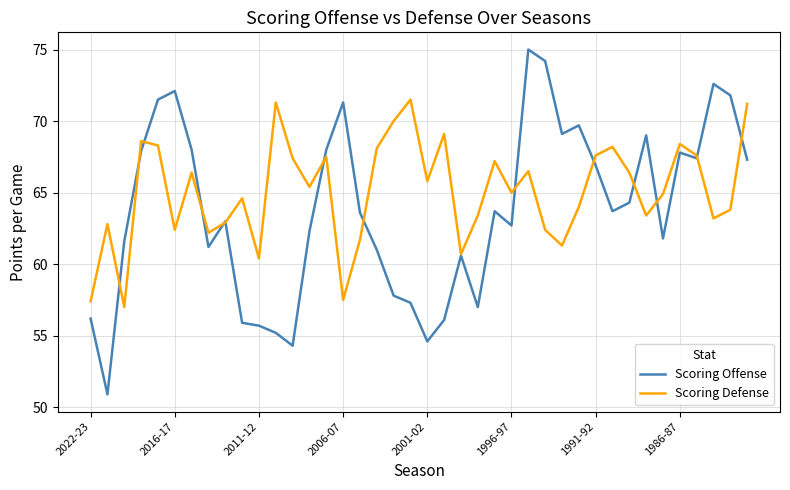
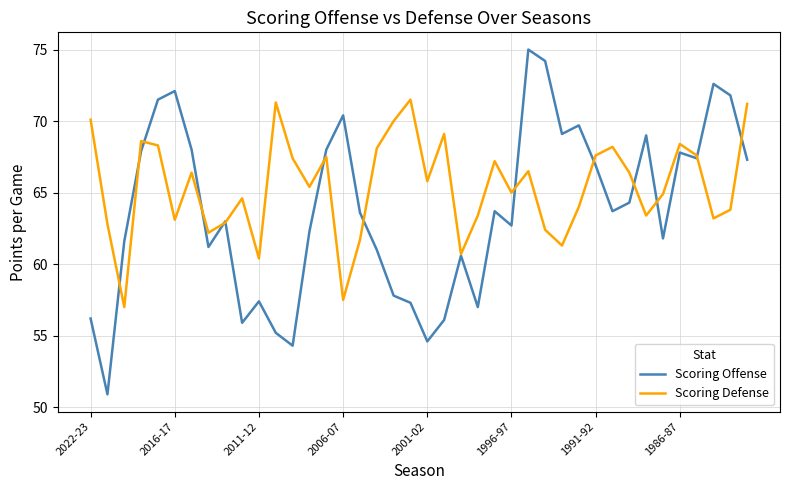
Scoring Defense, 2022-23: 57.4 -> 70.1
Scoring Defense, 2016-17: 62.4 -> 63.1
Scoring Offense, 2011-12: 55.7 -> 57.4
Scoring Offense, 2006-07: 71.3 -> 70.4
